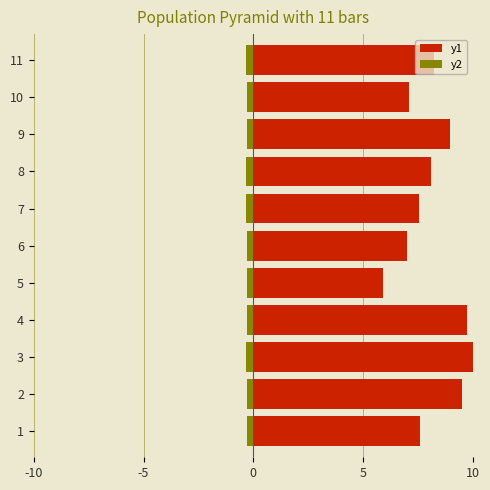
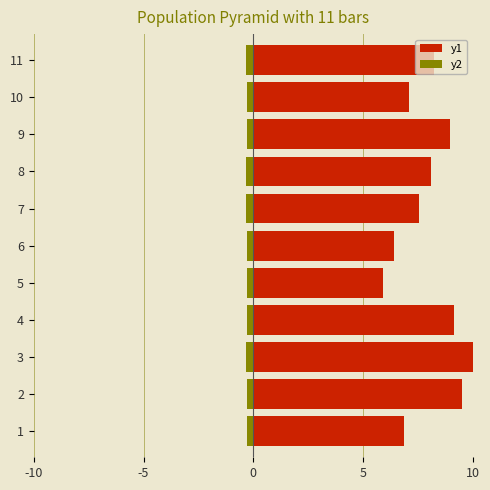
y1, 6: 7.0 -> 6.4
y1, 4: 9.7 -> 9.1
y1, 1: 7.6 -> 6.8
